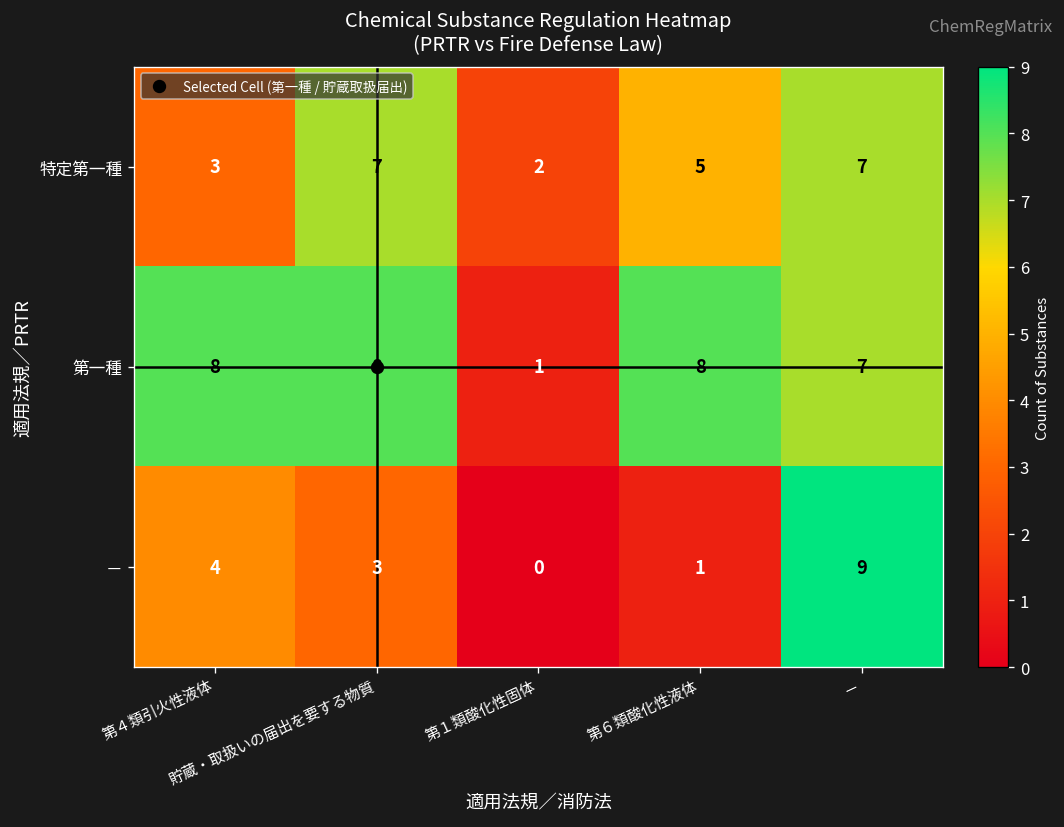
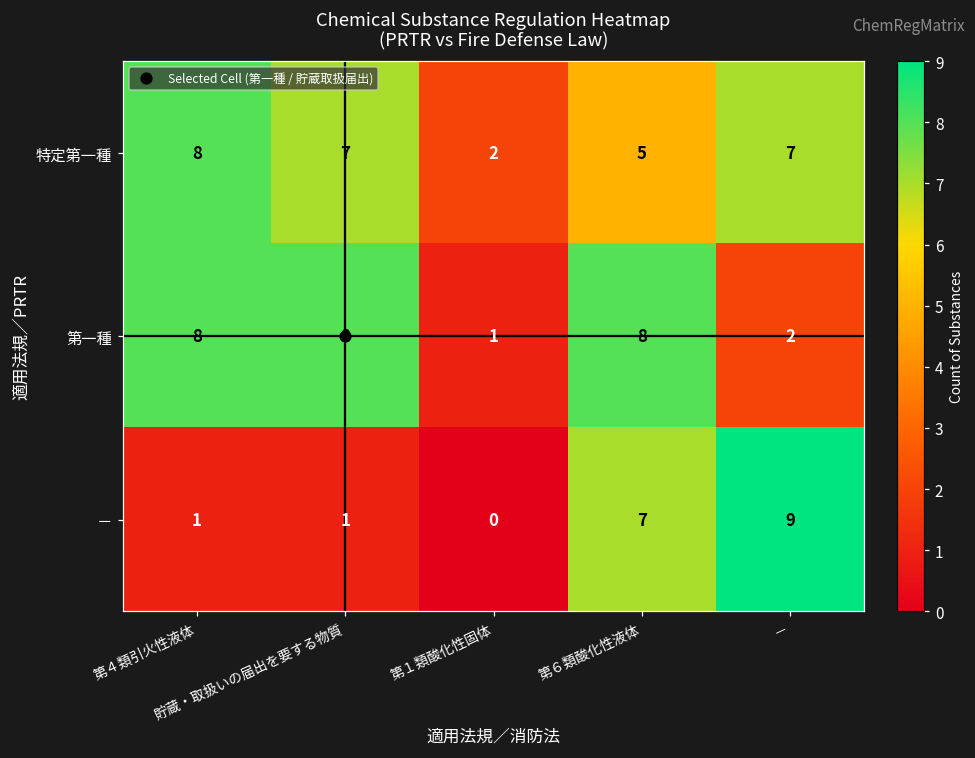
特定第一種, 第４類引火性液体: 3 -> 8
第一種, －: 7 -> 2
－, 第４類引火性液体: 4 -> 1
－, 貯蔵・取扱いの届出を要する物質: 3 -> 1
－, 第６類酸化性液体: 1 -> 7
